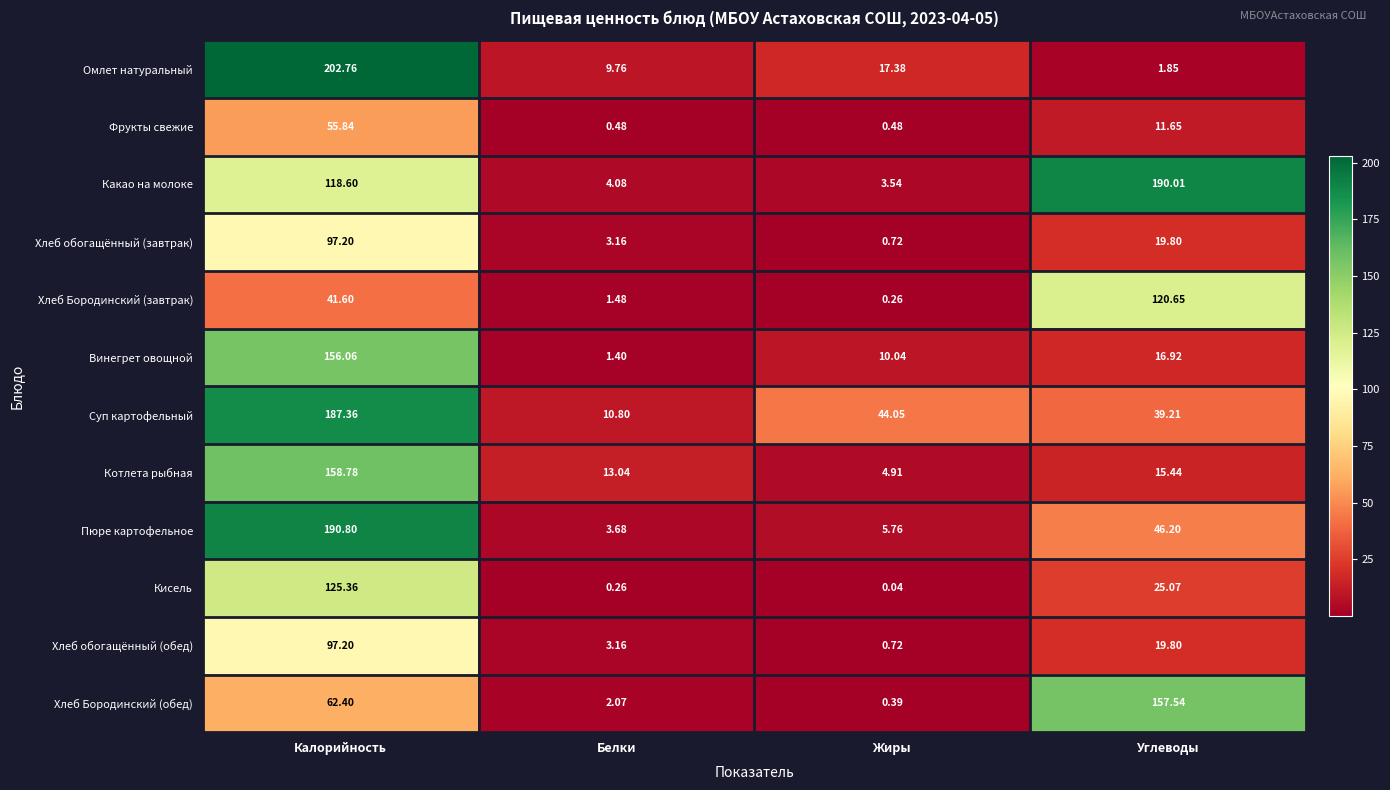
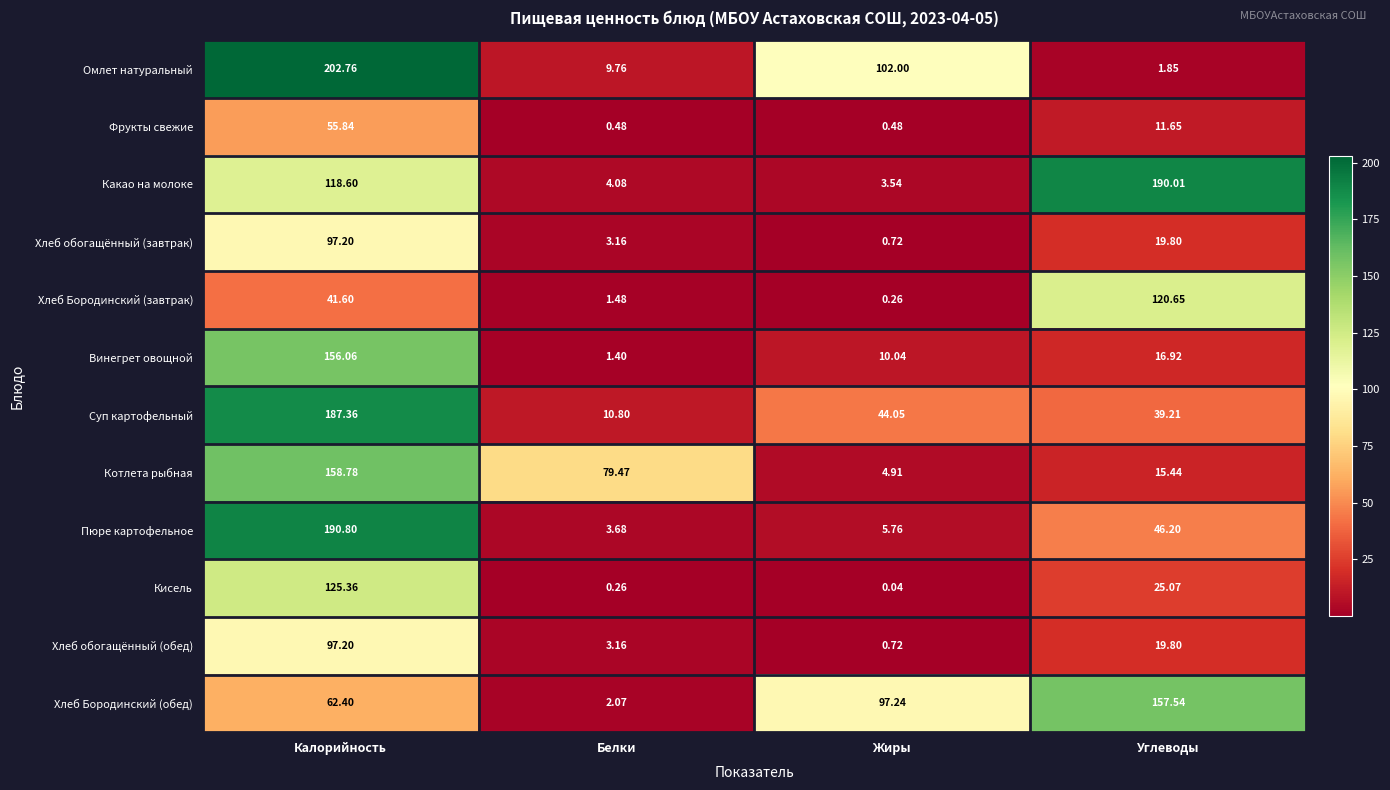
Омлет натуральный, Жиры: 17.38 -> 102.00
Котлета рыбная, Белки: 13.04 -> 79.47
Хлеб Бородинский (обед), Жиры: 0.39 -> 97.24
